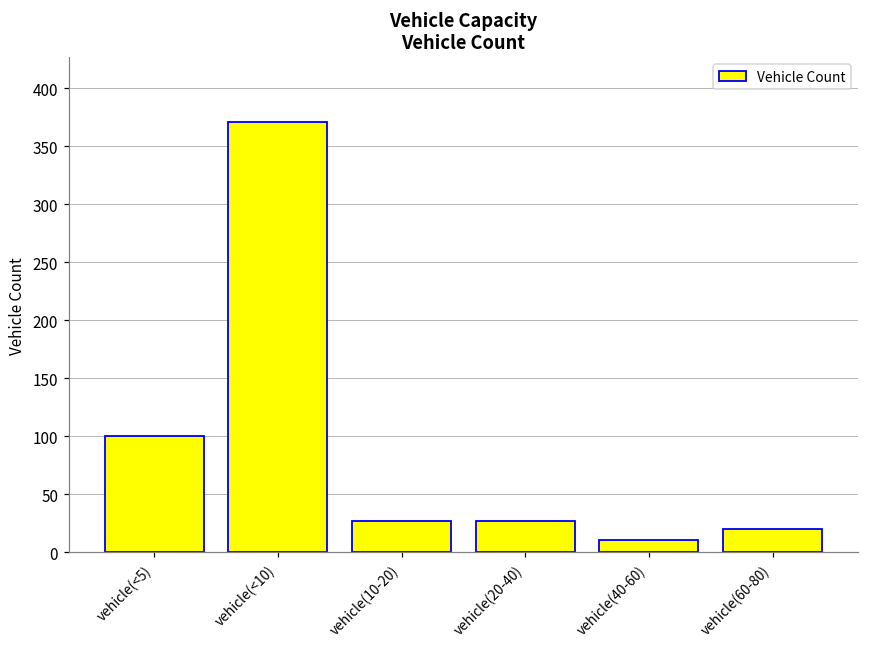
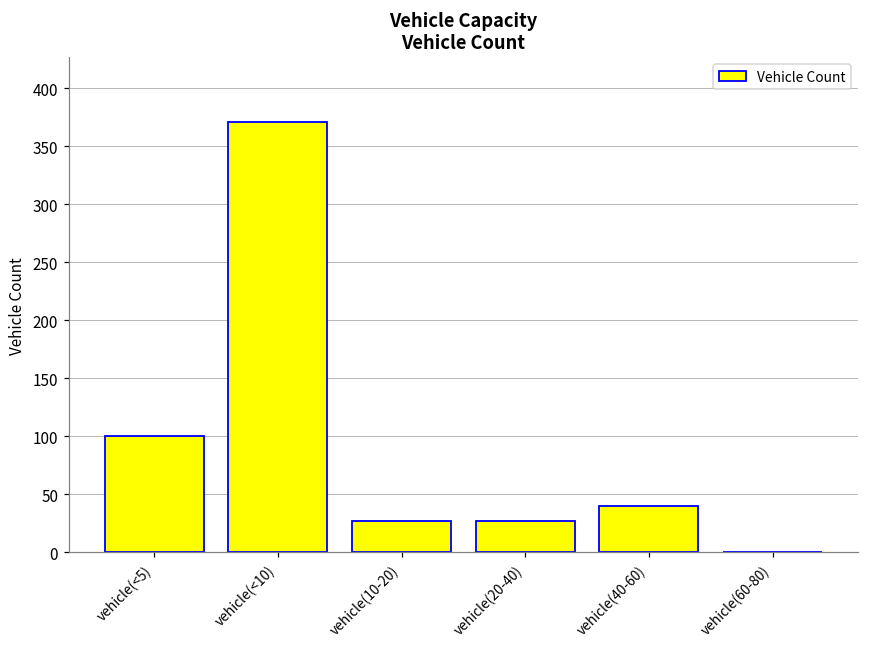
vehicle(40-60): 11 -> 40
vehicle(60-80): 20 -> 0
